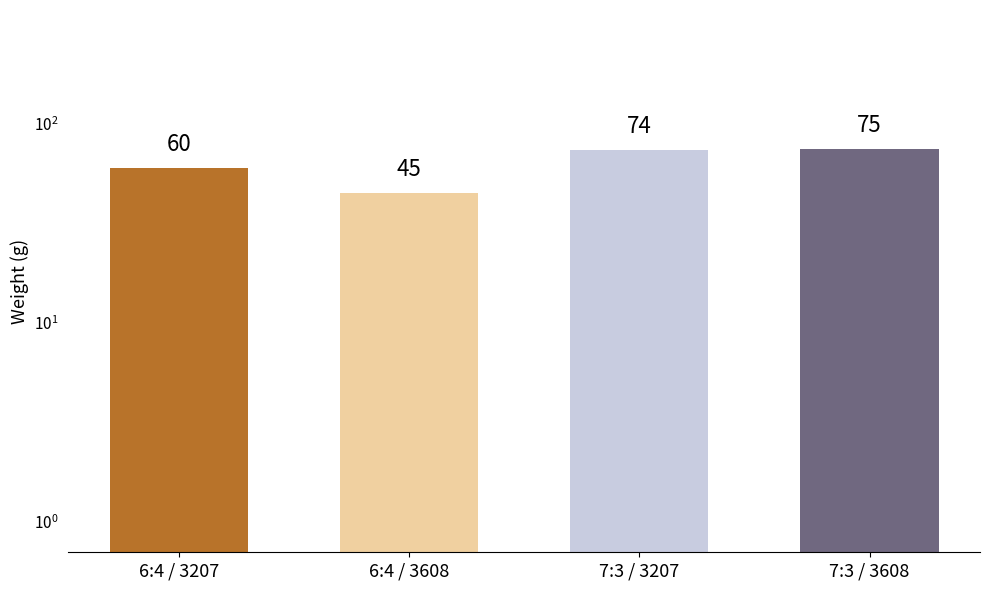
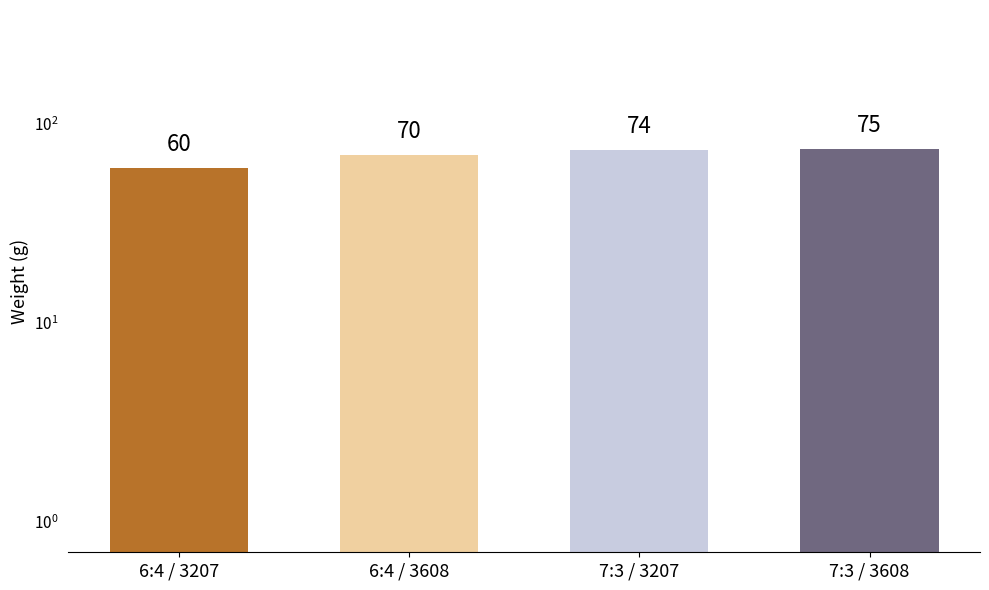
6:4 / 3608: 45 -> 70
